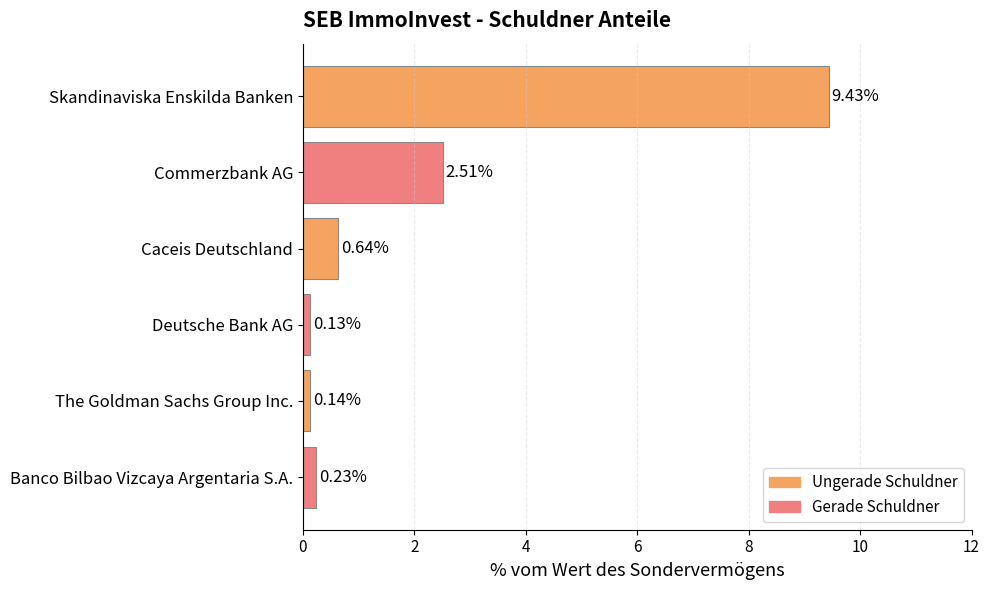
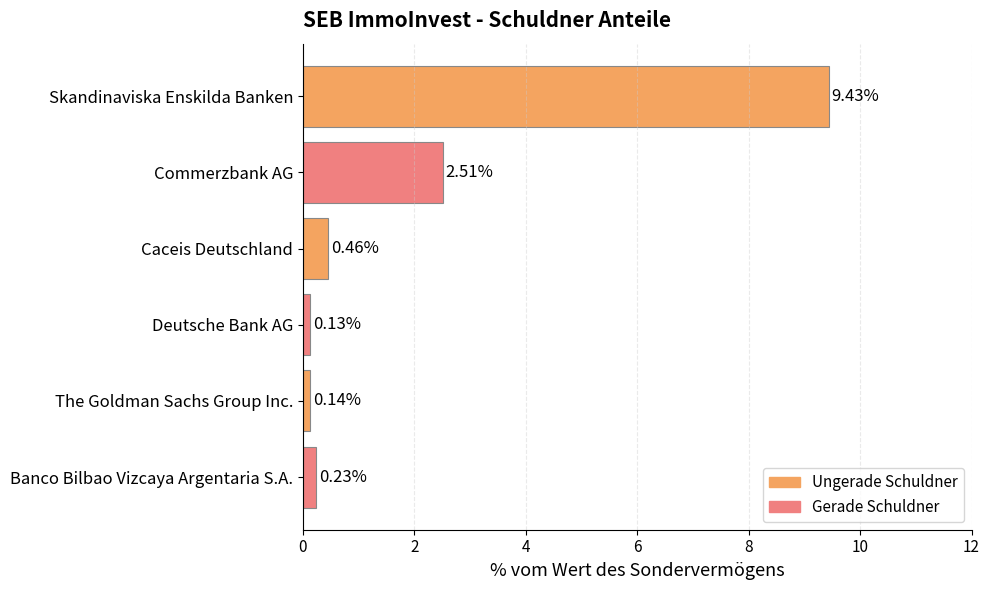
Caceis Deutschland: 0.64% -> 0.46%
